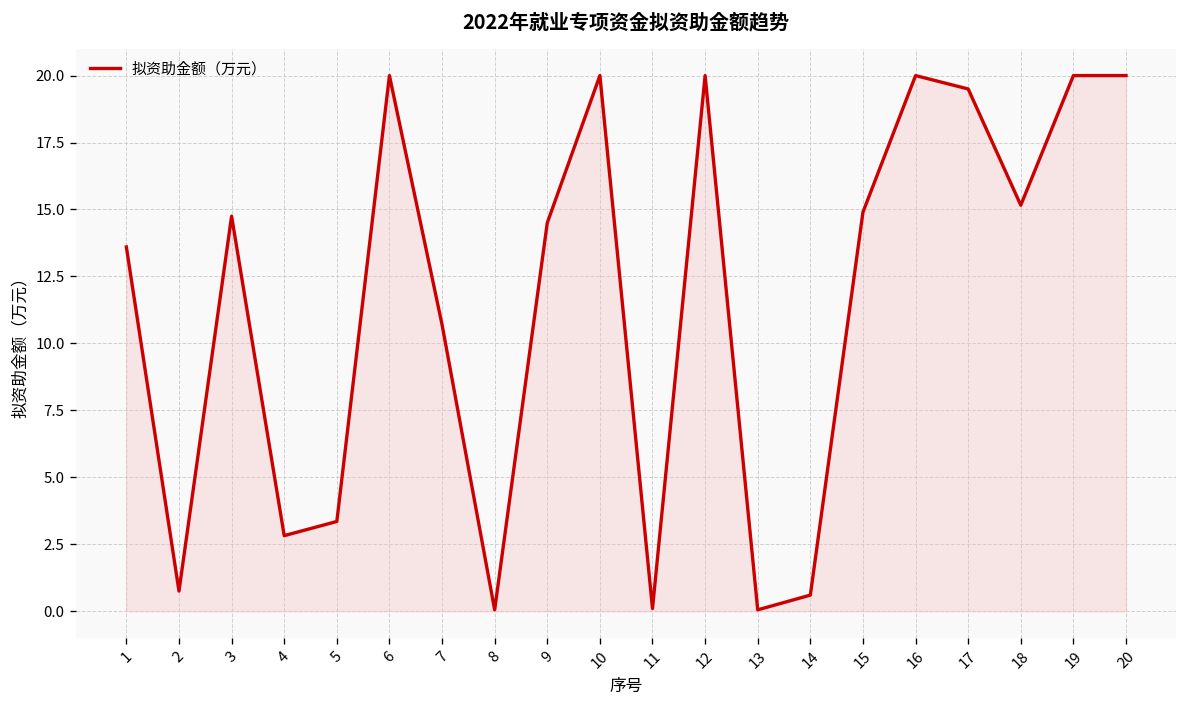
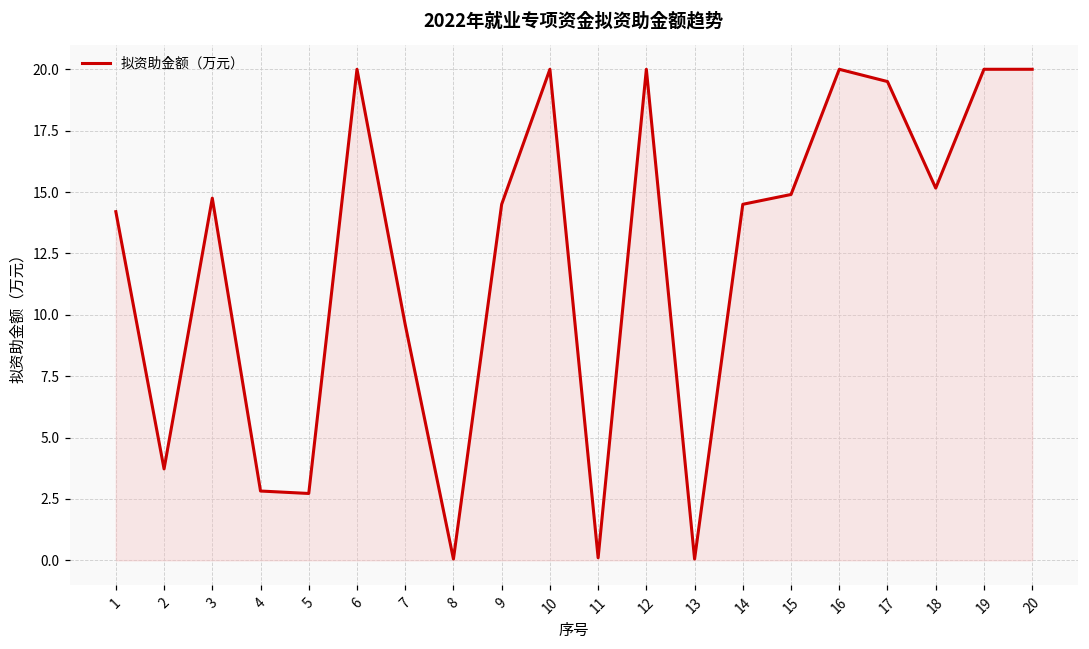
1: 13.6 -> 14.2
2: 0.8 -> 3.7
5: 3.4 -> 2.7
7: 10.7 -> 9.6
14: 0.6 -> 14.5
